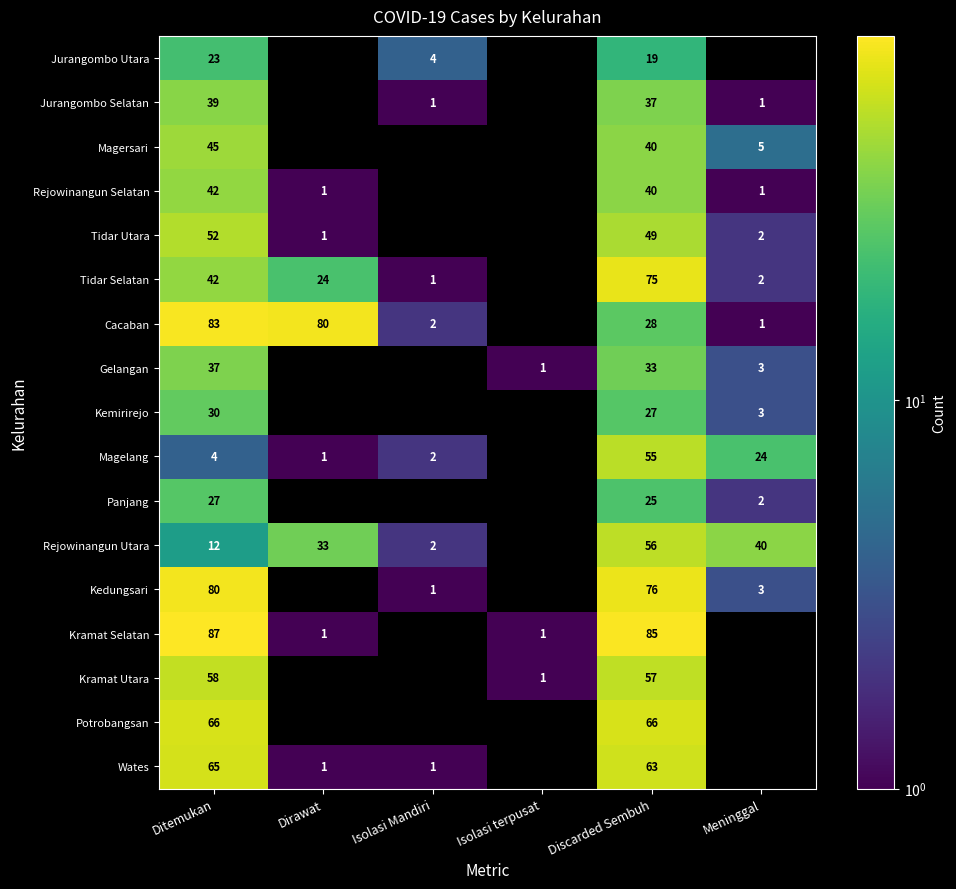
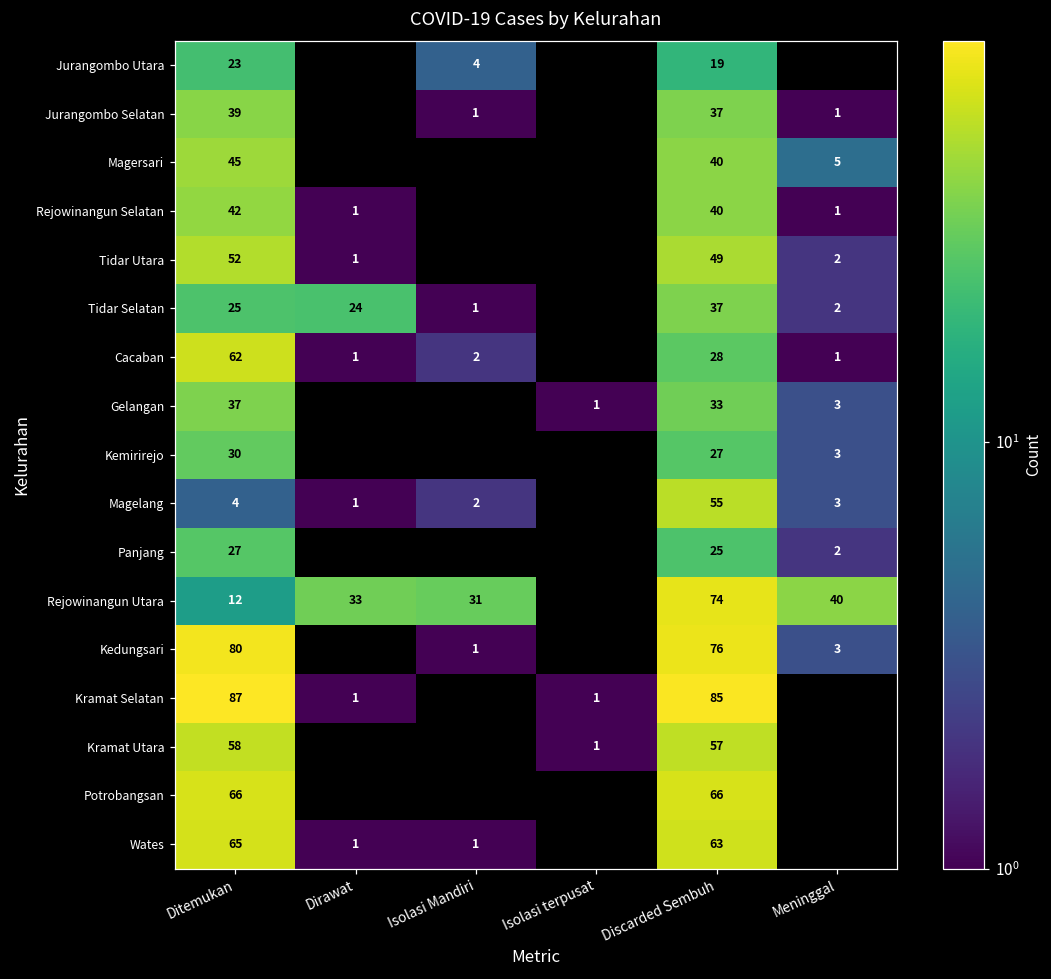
Tidar Selatan, Ditemukan: 42 -> 25
Tidar Selatan, Discarded Sembuh: 75 -> 37
Cacaban, Ditemukan: 83 -> 62
Cacaban, Dirawat: 80 -> 1
Magelang, Meninggal: 24 -> 3
Rejowinangun Utara, Isolasi Mandiri: 2 -> 31
Rejowinangun Utara, Discarded Sembuh: 56 -> 74
